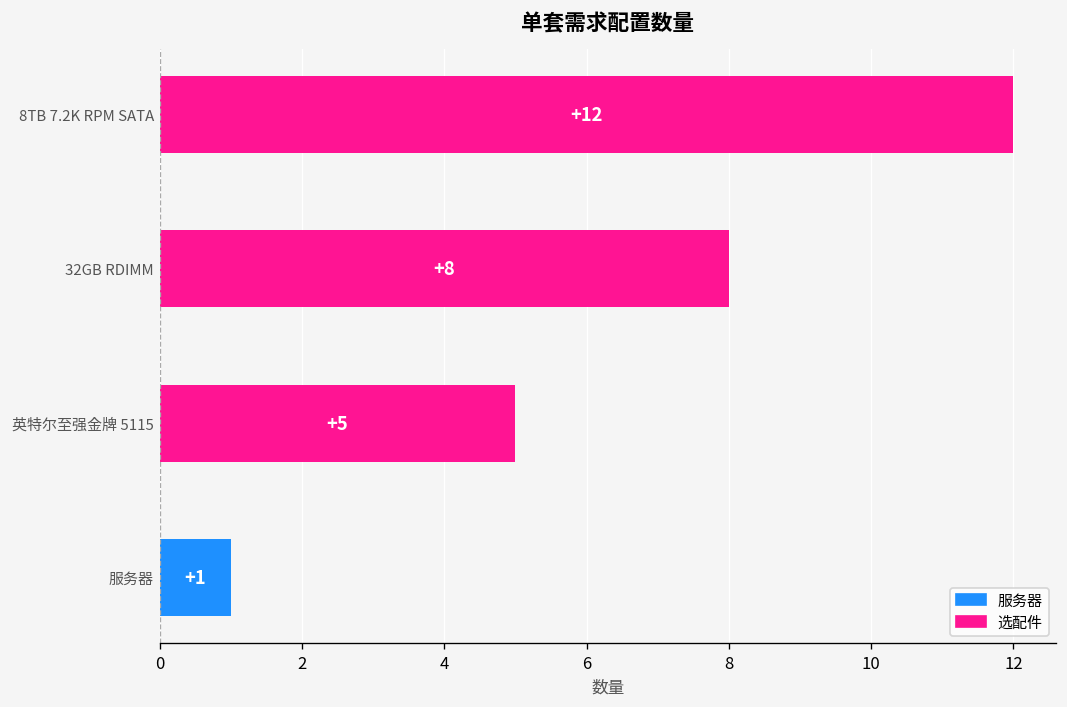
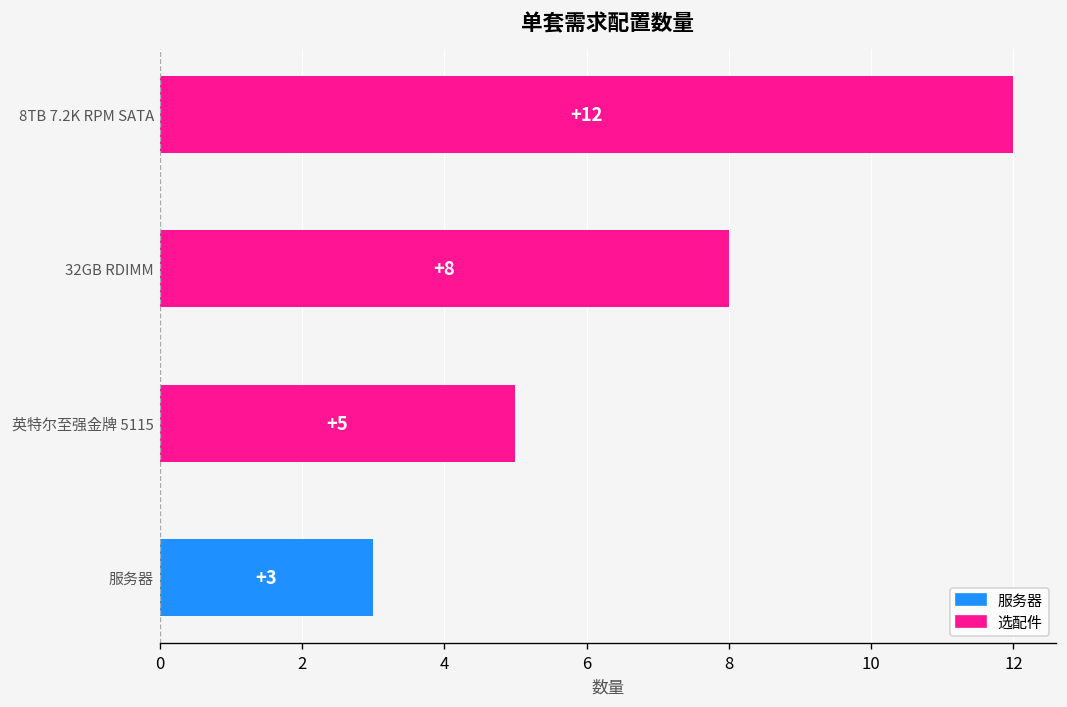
服务器: +1 -> +3
